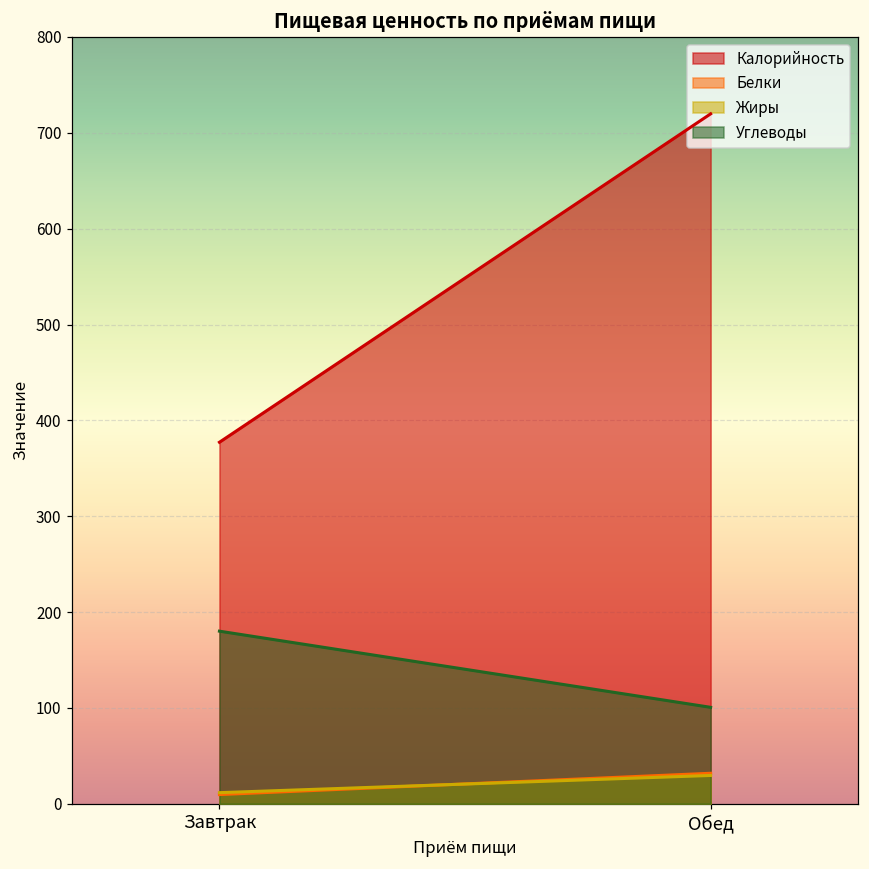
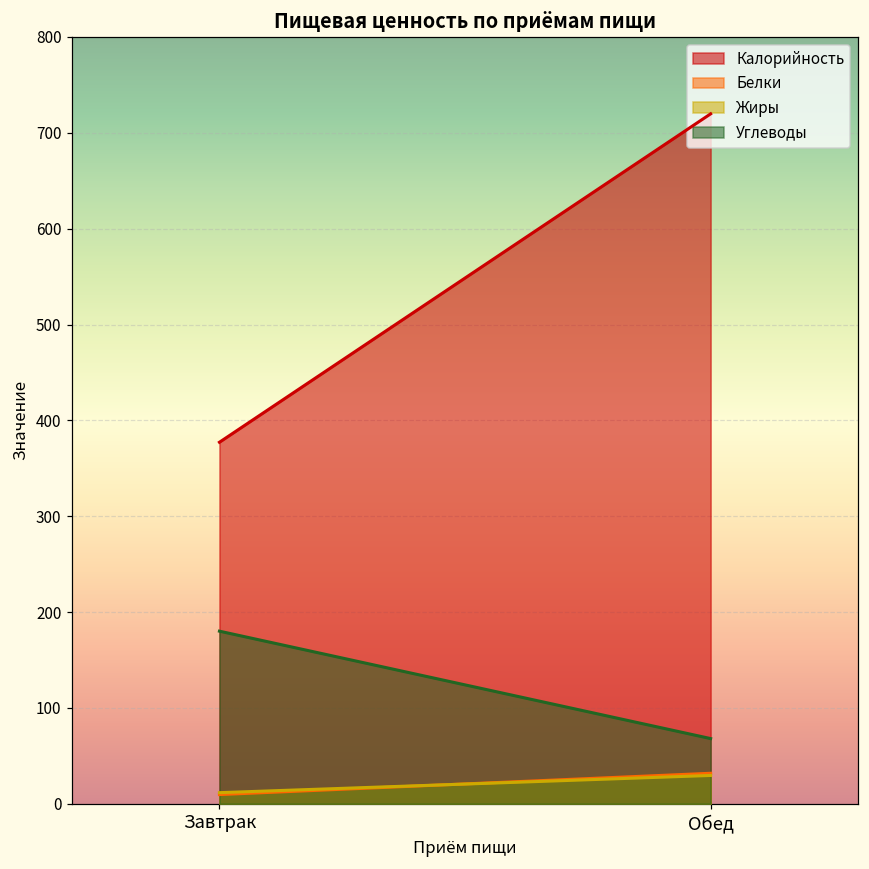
Углеводы, Обед: 100 -> 70
